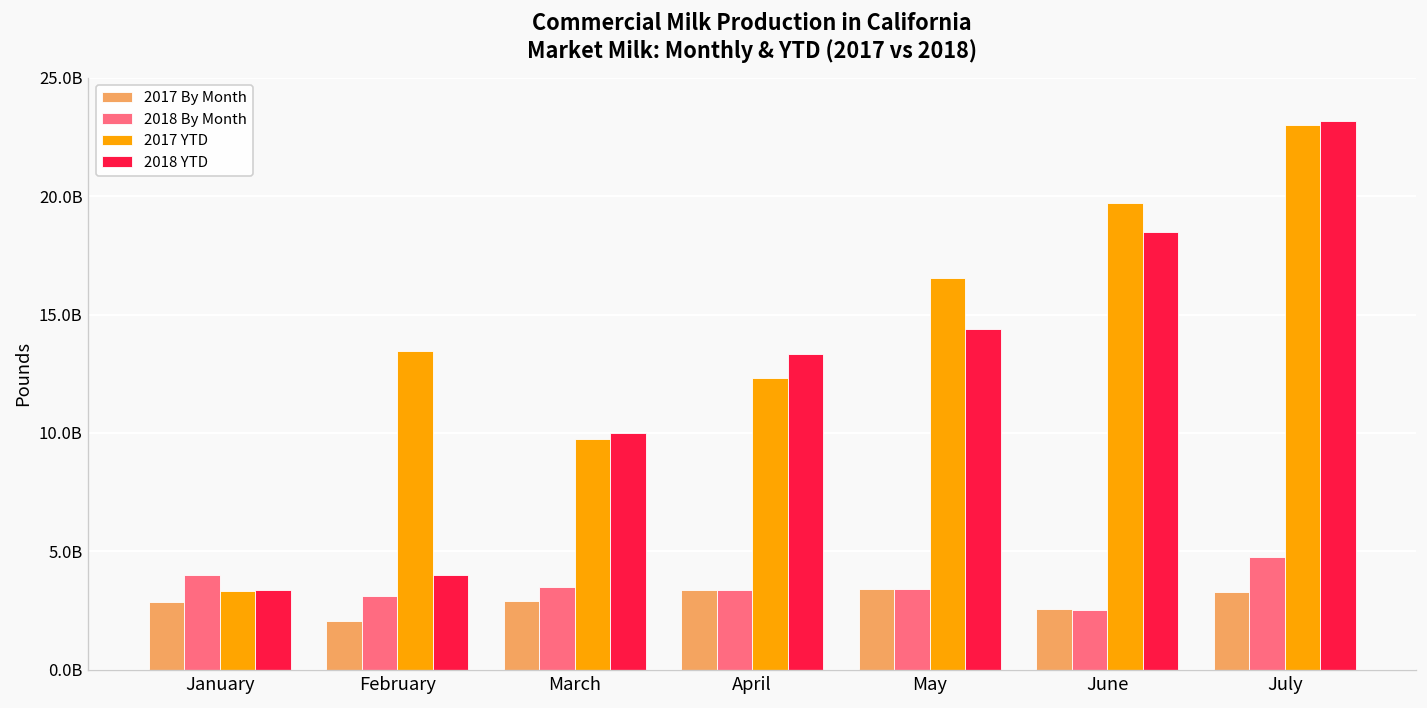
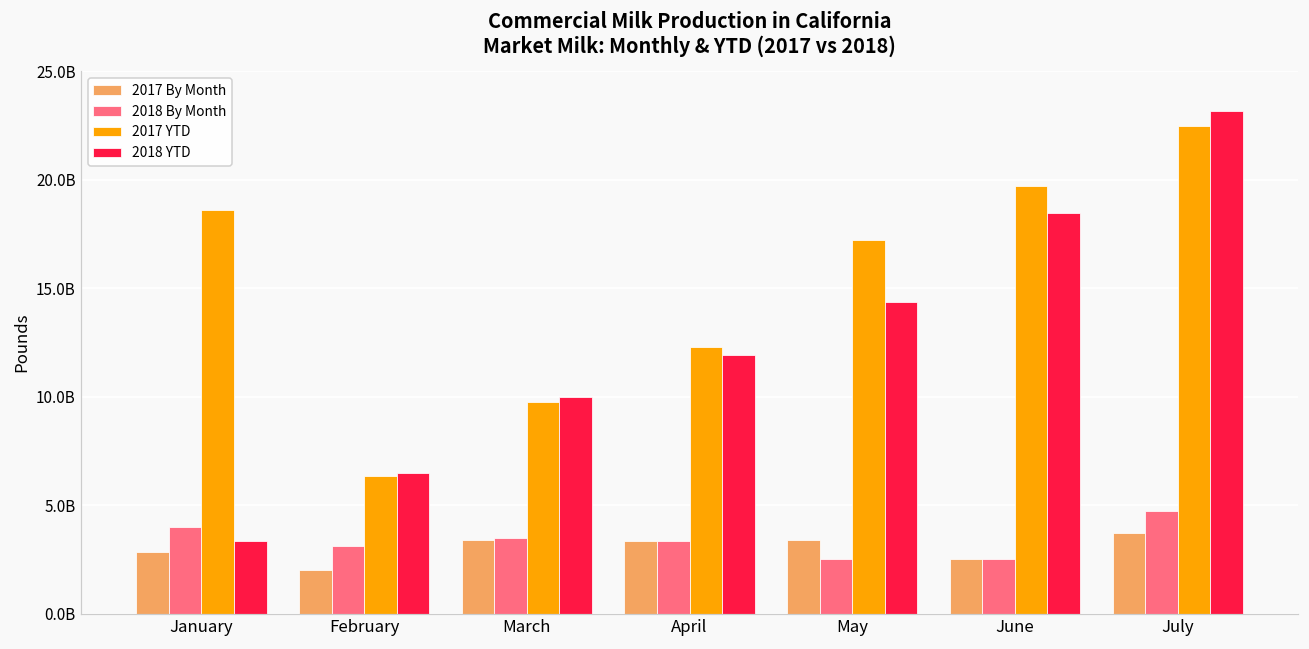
2017 YTD, January: 3300000000 -> 18600000000
2017 YTD, February: 13500000000 -> 6400000000
2018 YTD, February: 4000000000 -> 6500000000
2017 By Month, March: 2900000000 -> 3400000000
2018 YTD, April: 13300000000 -> 11900000000
2018 By Month, May: 3400000000 -> 2500000000
2017 YTD, May: 16500000000 -> 17200000000
2017 By Month, July: 3300000000 -> 3800000000
2017 YTD, July: 23000000000 -> 22500000000
